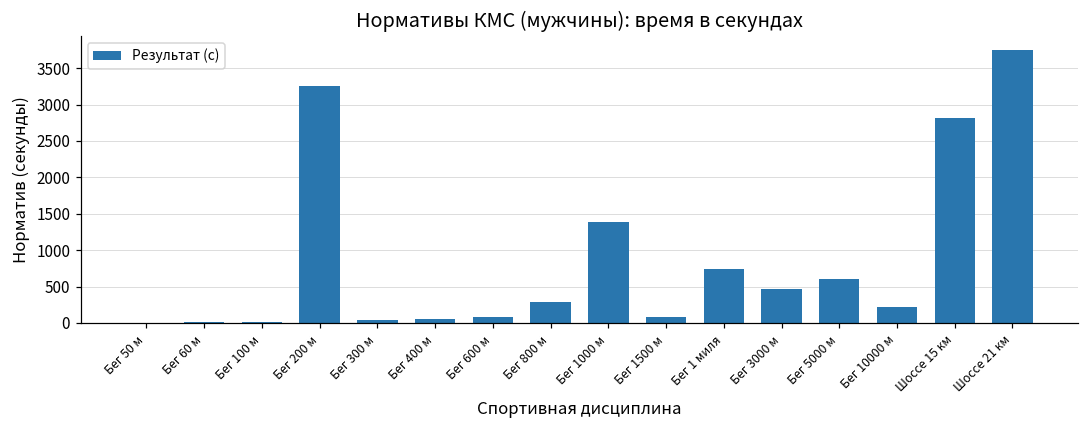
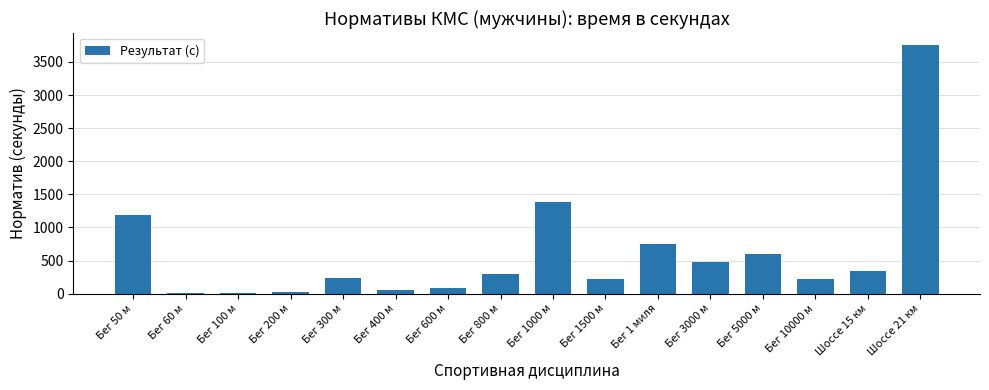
Бег 50 м: 0 -> 1200
Бег 200 м: 3200 -> 0
Бег 300 м: 0 -> 200
Бег 1500 м: 100 -> 200
Шоссе 15 км: 2800 -> 300
